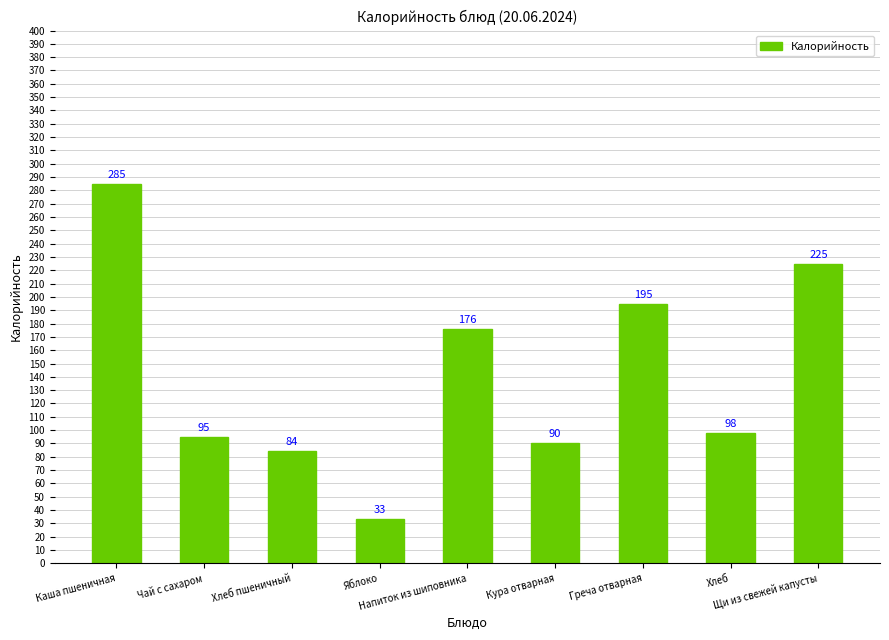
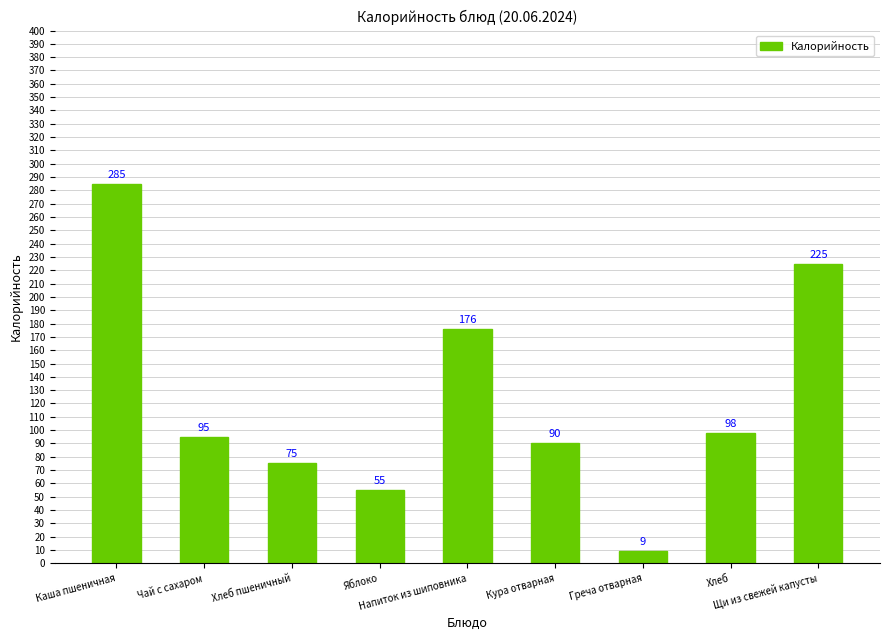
Хлеб пшеничный: 84 -> 75
Яблоко: 33 -> 55
Греча отварная: 195 -> 9
